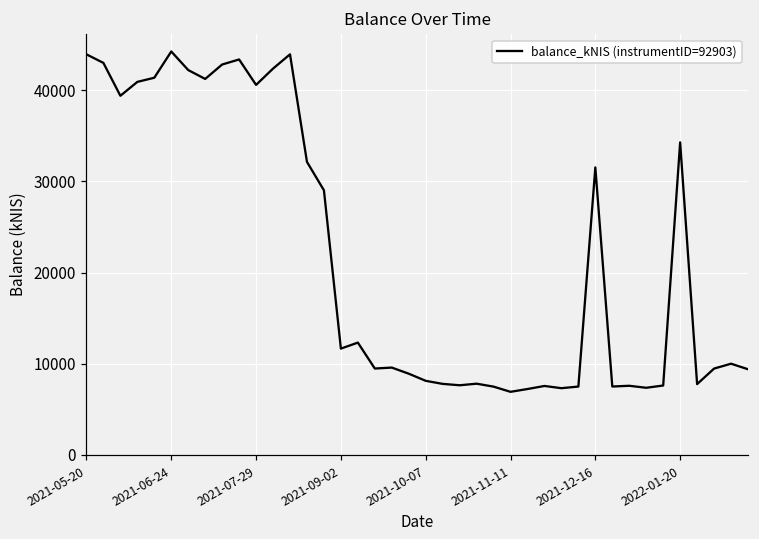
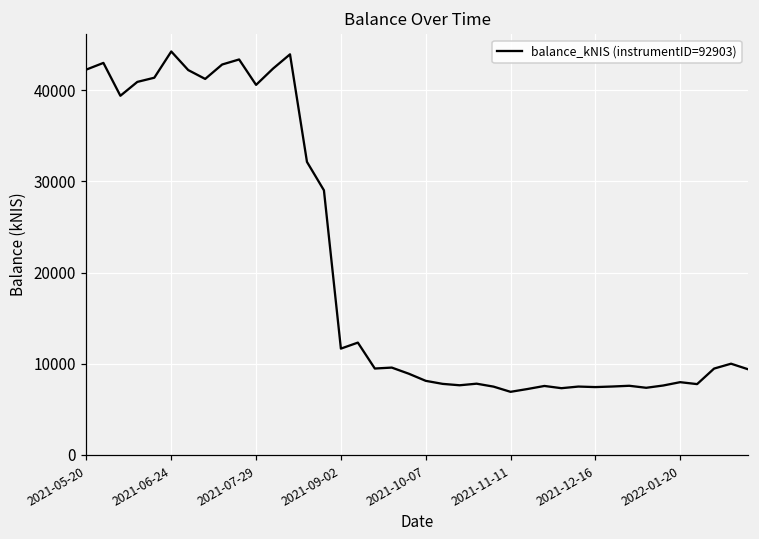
2021-05-20: 44000 -> 42000
2021-12-16: 32000 -> 7000
2022-01-20: 34000 -> 8000
